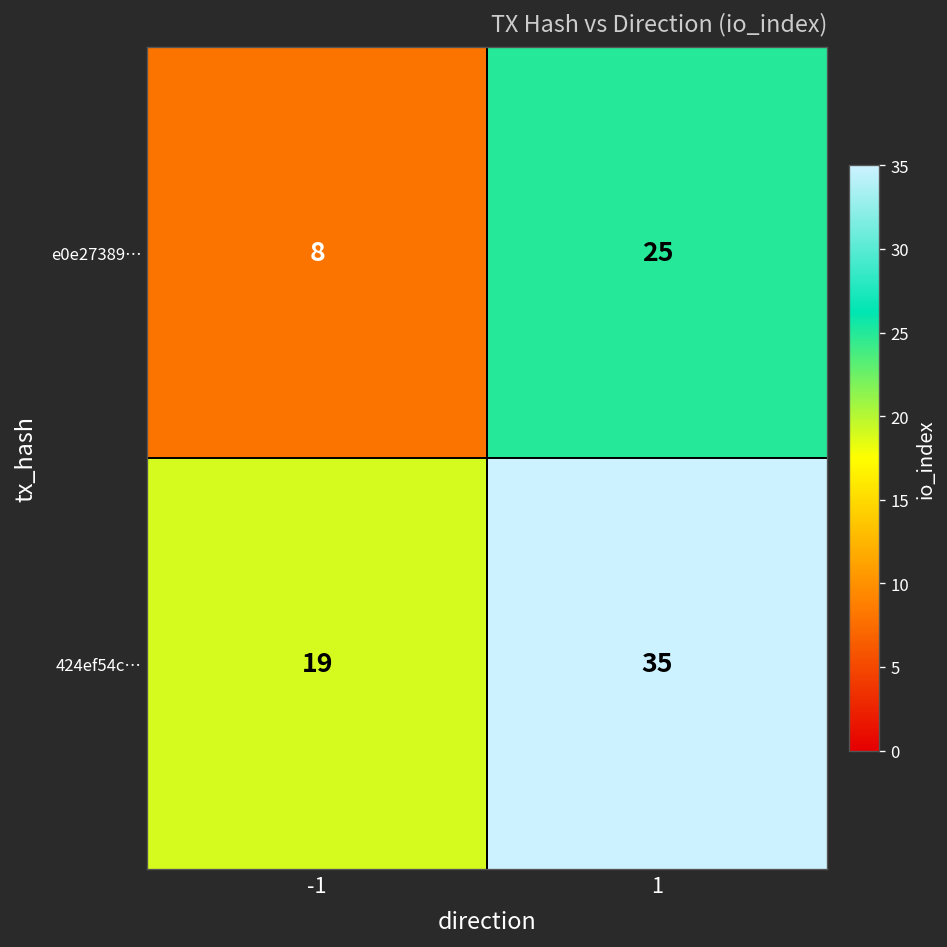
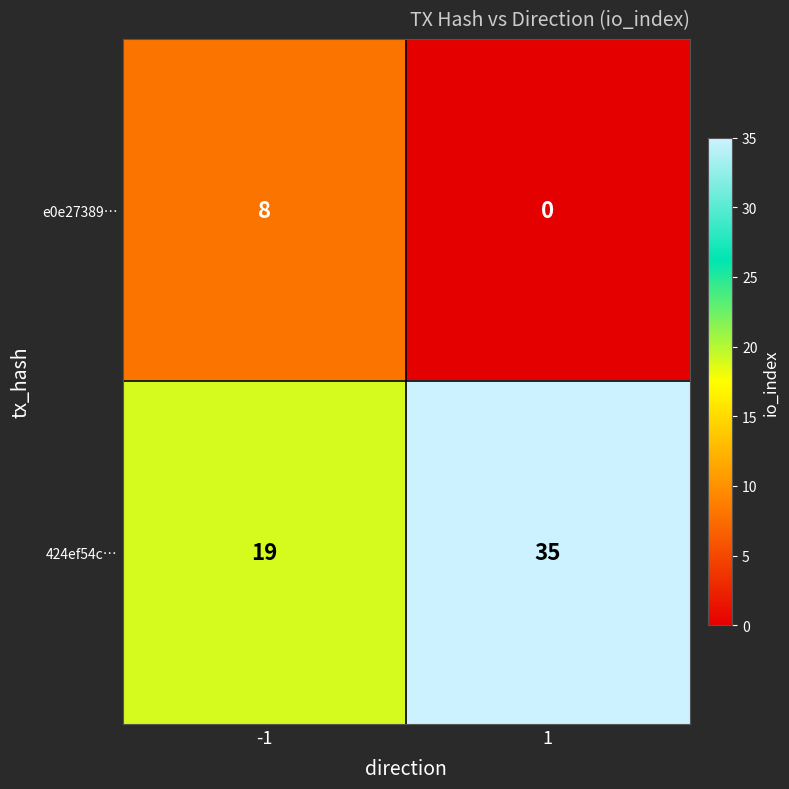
e0e27389…, 1: 25 -> 0
